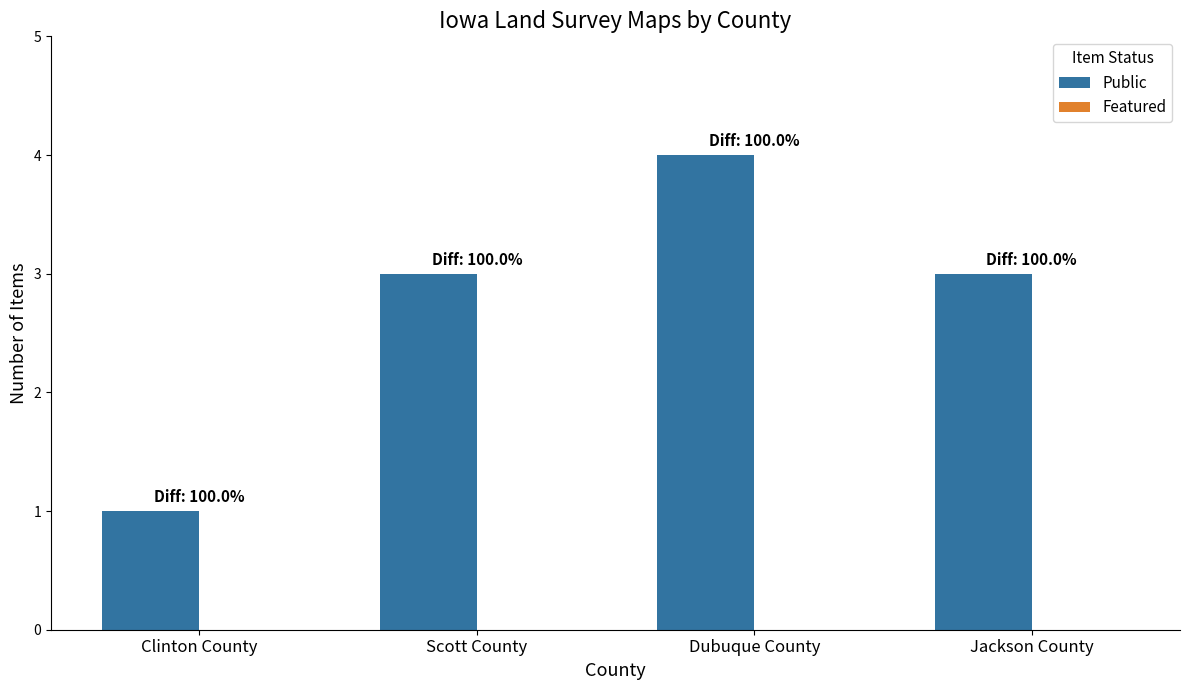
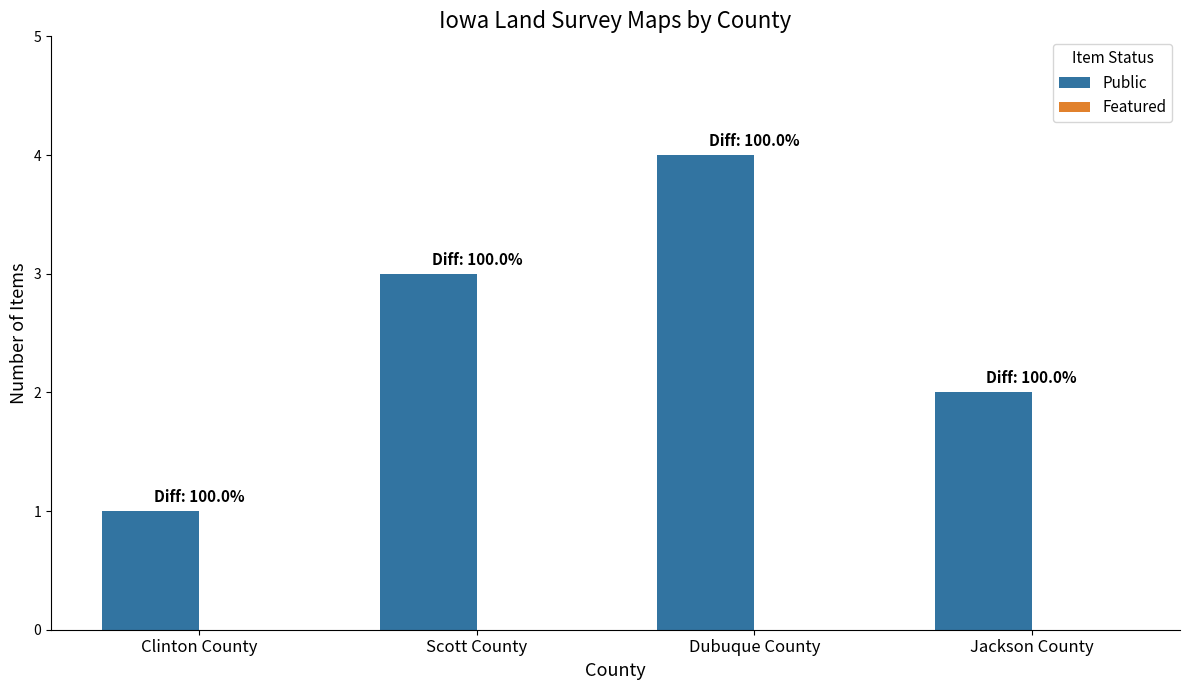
Public, Jackson County: 3 -> 2
